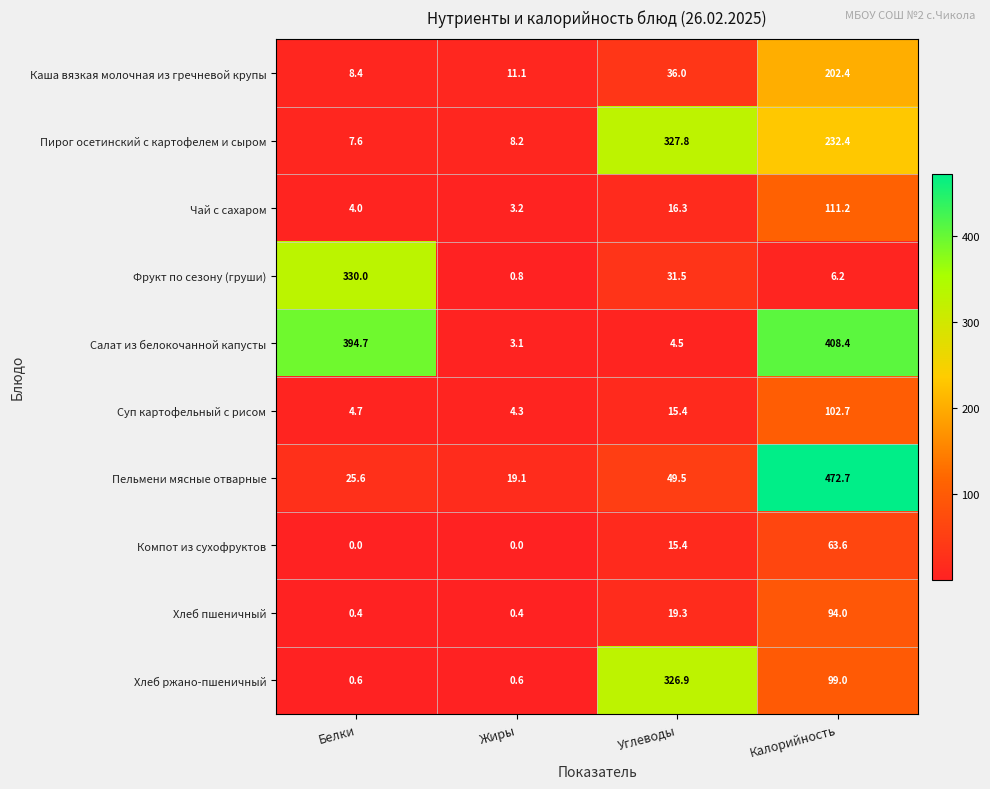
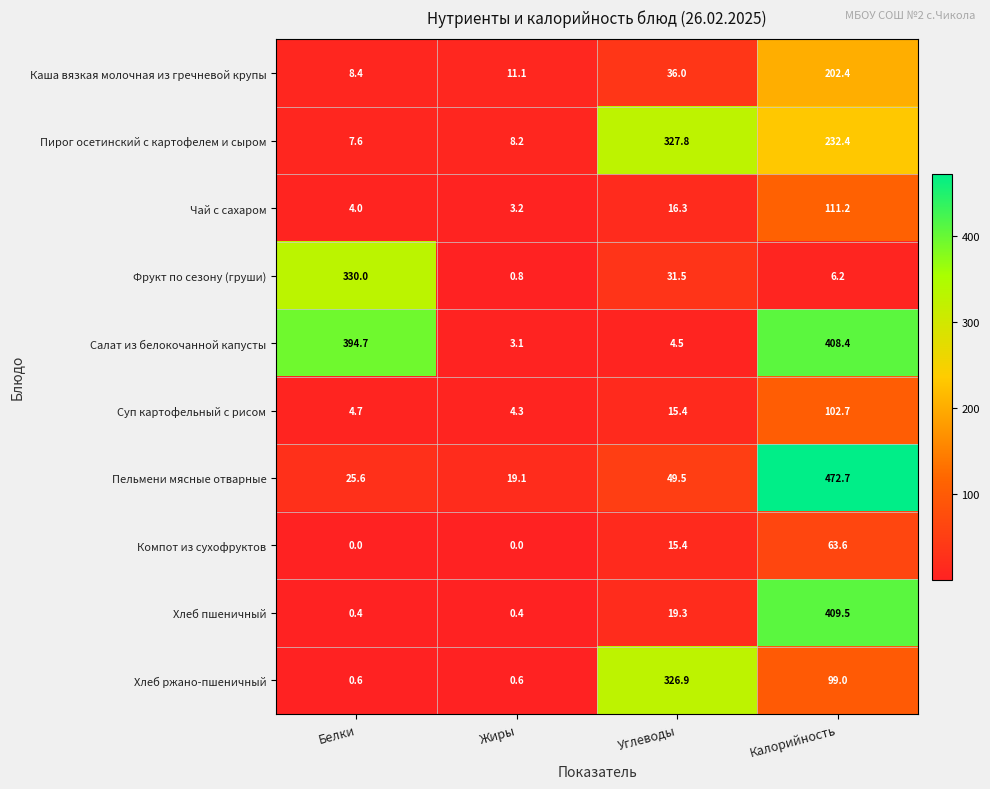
Хлеб пшеничный, Калорийность: 94.0 -> 409.5
